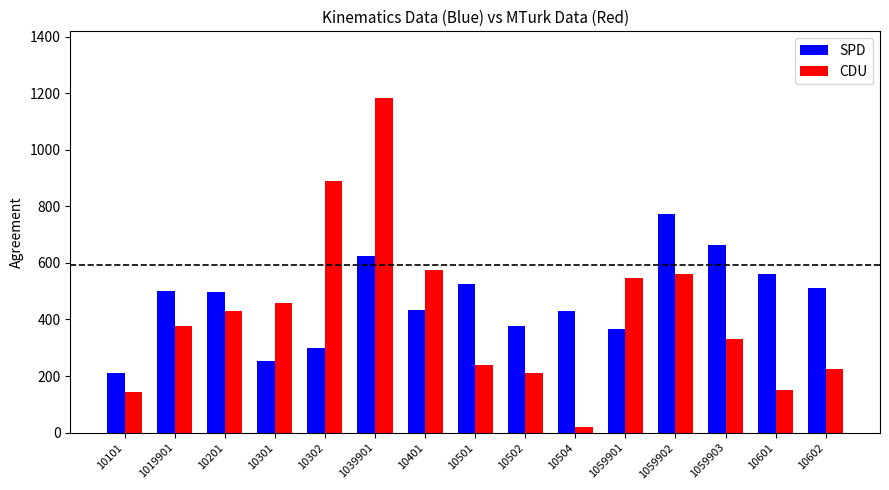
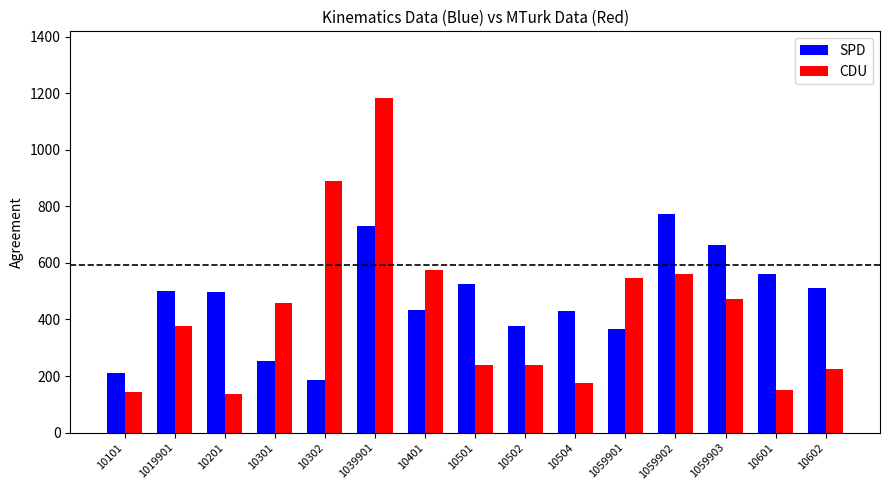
CDU, 10201: 430 -> 140
SPD, 10302: 300 -> 190
SPD, 1039901: 620 -> 730
CDU, 10502: 210 -> 240
CDU, 10504: 20 -> 180
CDU, 1059903: 330 -> 470
